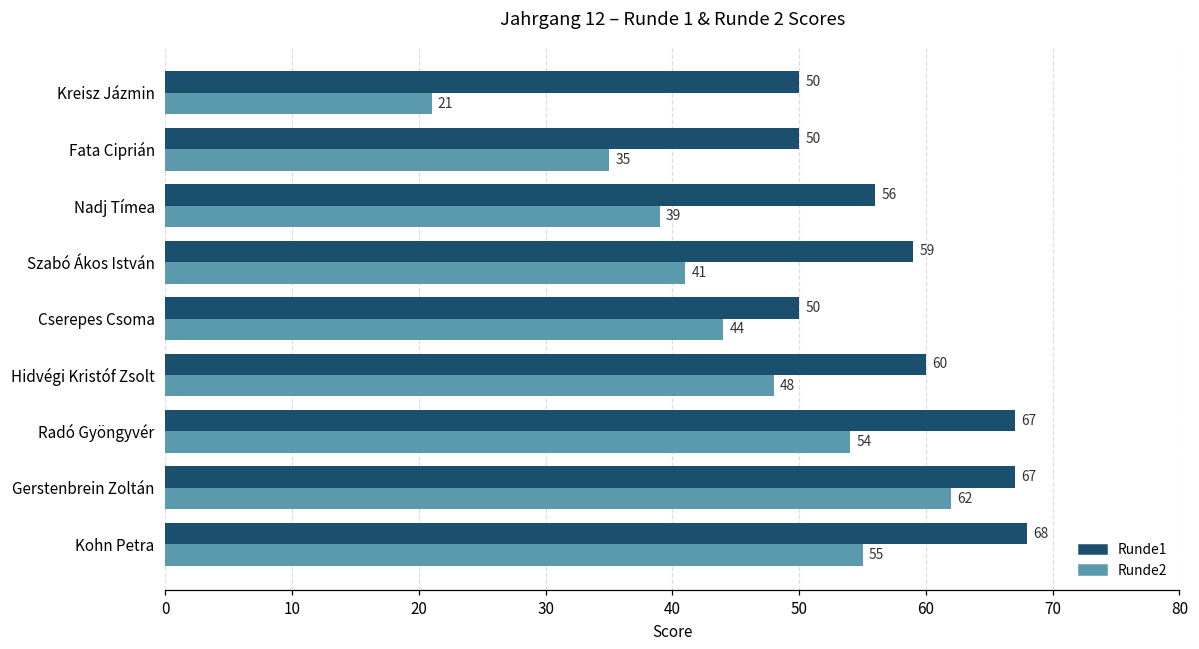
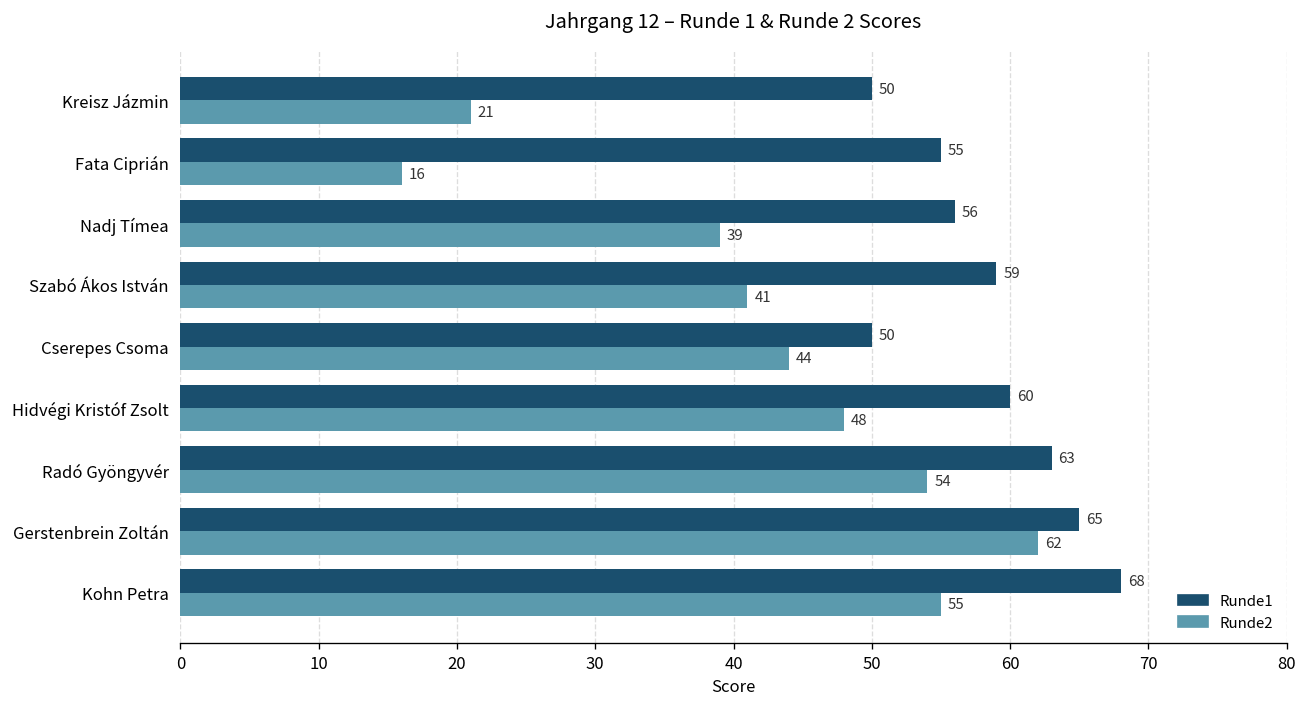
Runde1, Fata Ciprián: 50 -> 55
Runde2, Fata Ciprián: 35 -> 16
Runde1, Radó Gyöngyvér: 67 -> 63
Runde1, Gerstenbrein Zoltán: 67 -> 65
